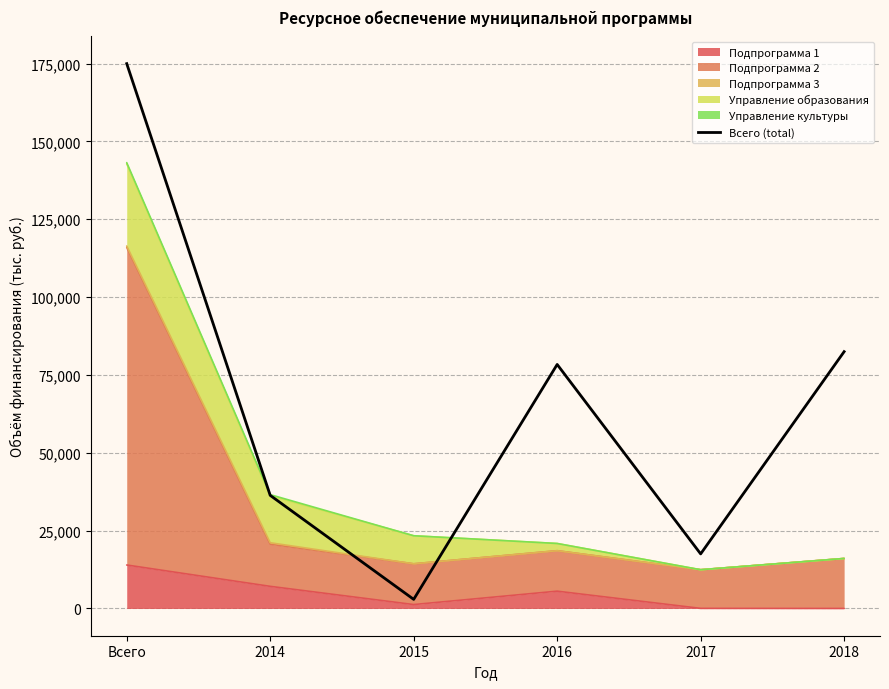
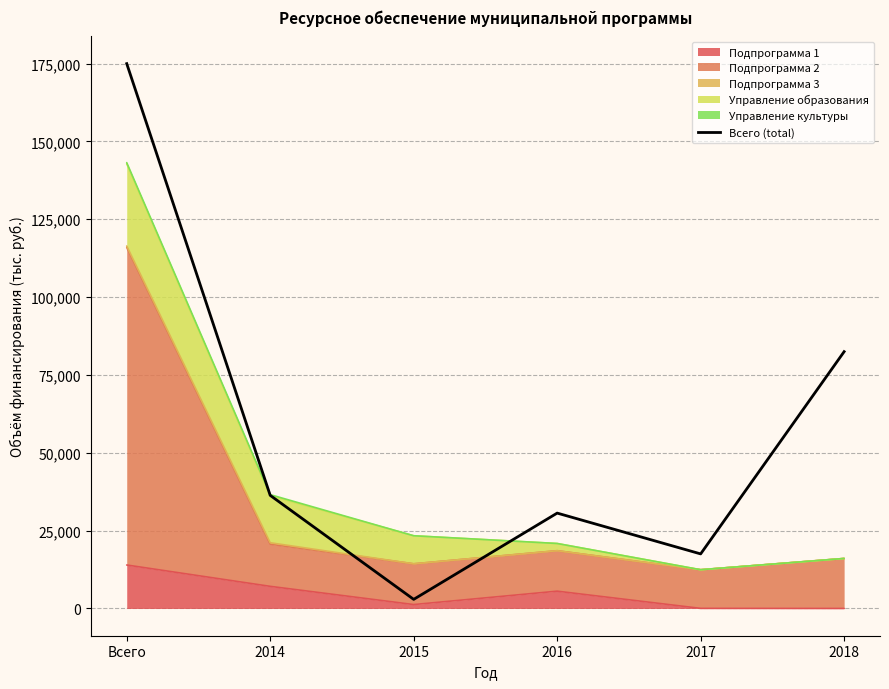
Всего (total), 2016: 78,000 -> 31,000
